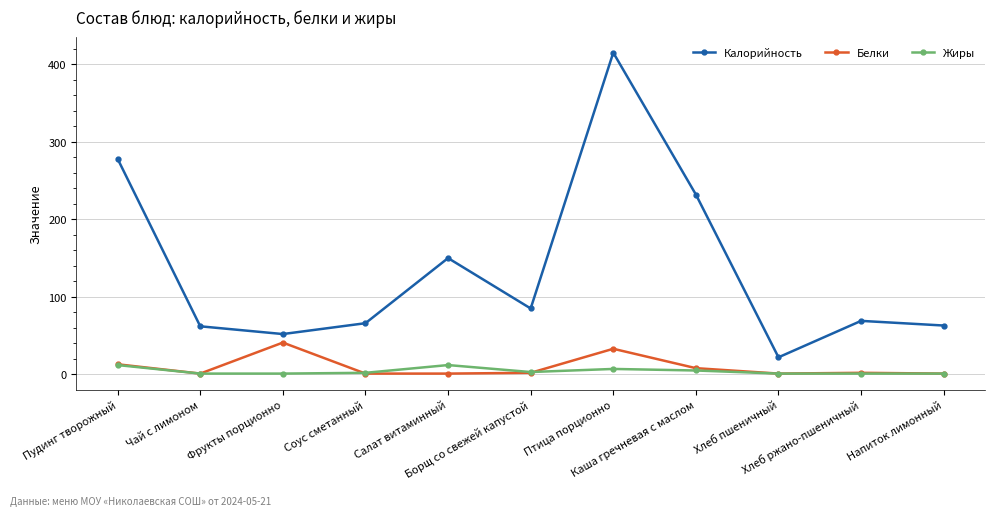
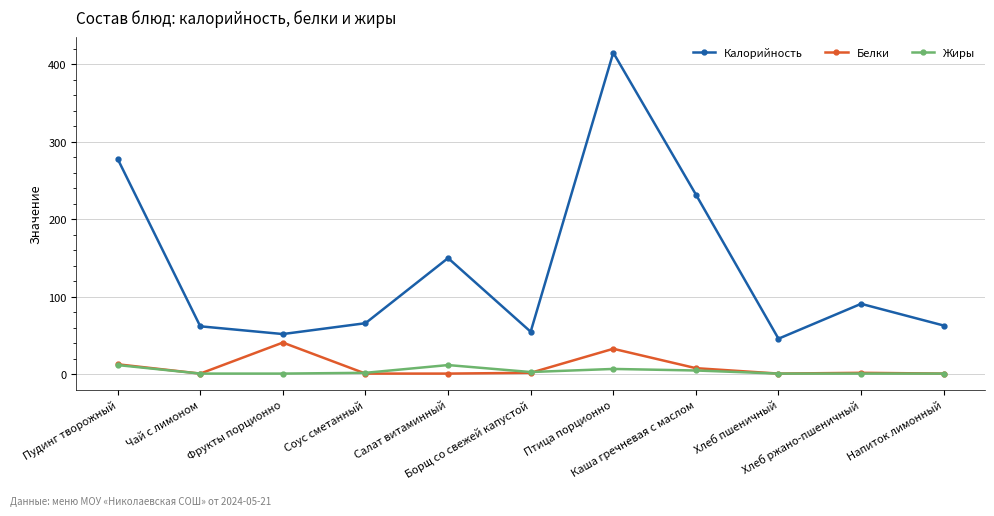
Калорийность, Борщ со свежей капустой: 90 -> 60
Калорийность, Хлеб пшеничный: 20 -> 50
Калорийность, Хлеб ржано-пшеничный: 70 -> 90
